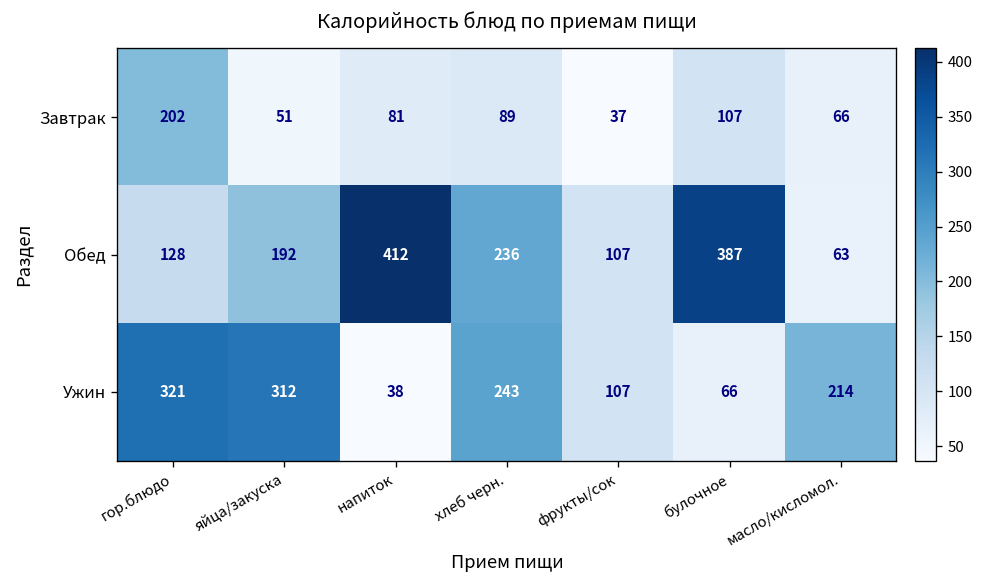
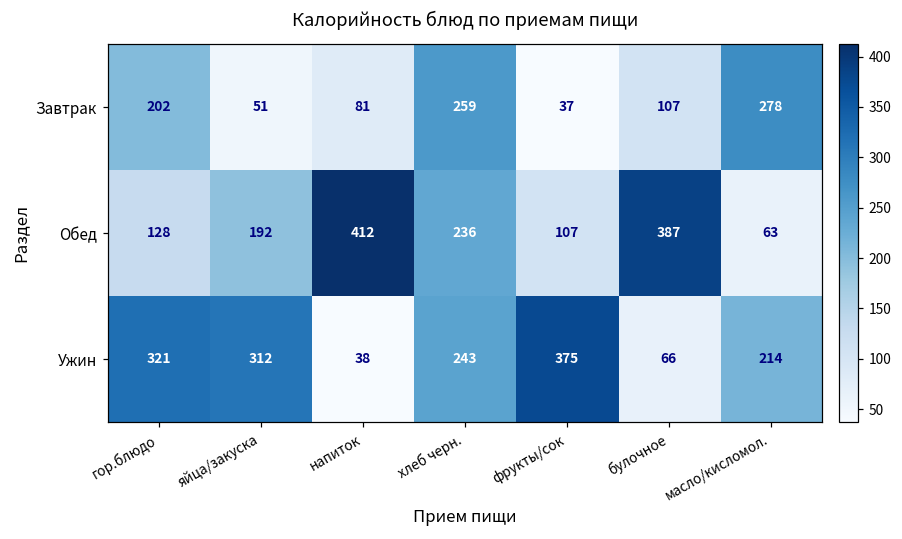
Завтрак, хлеб черн.: 89 -> 259
Завтрак, масло/кисломол.: 66 -> 278
Ужин, фрукты/сок: 107 -> 375
